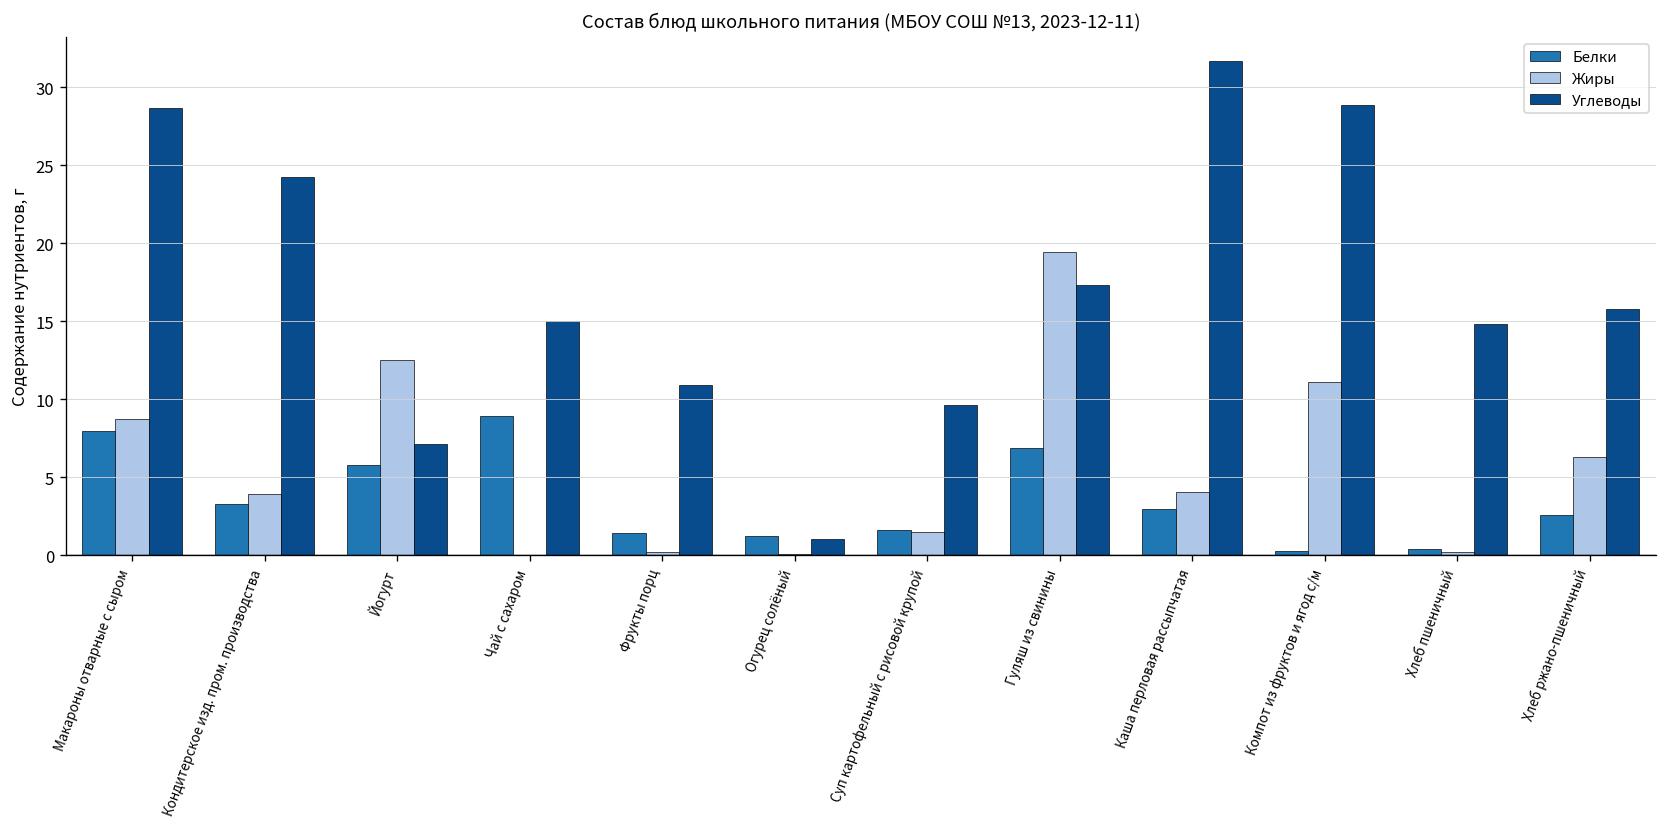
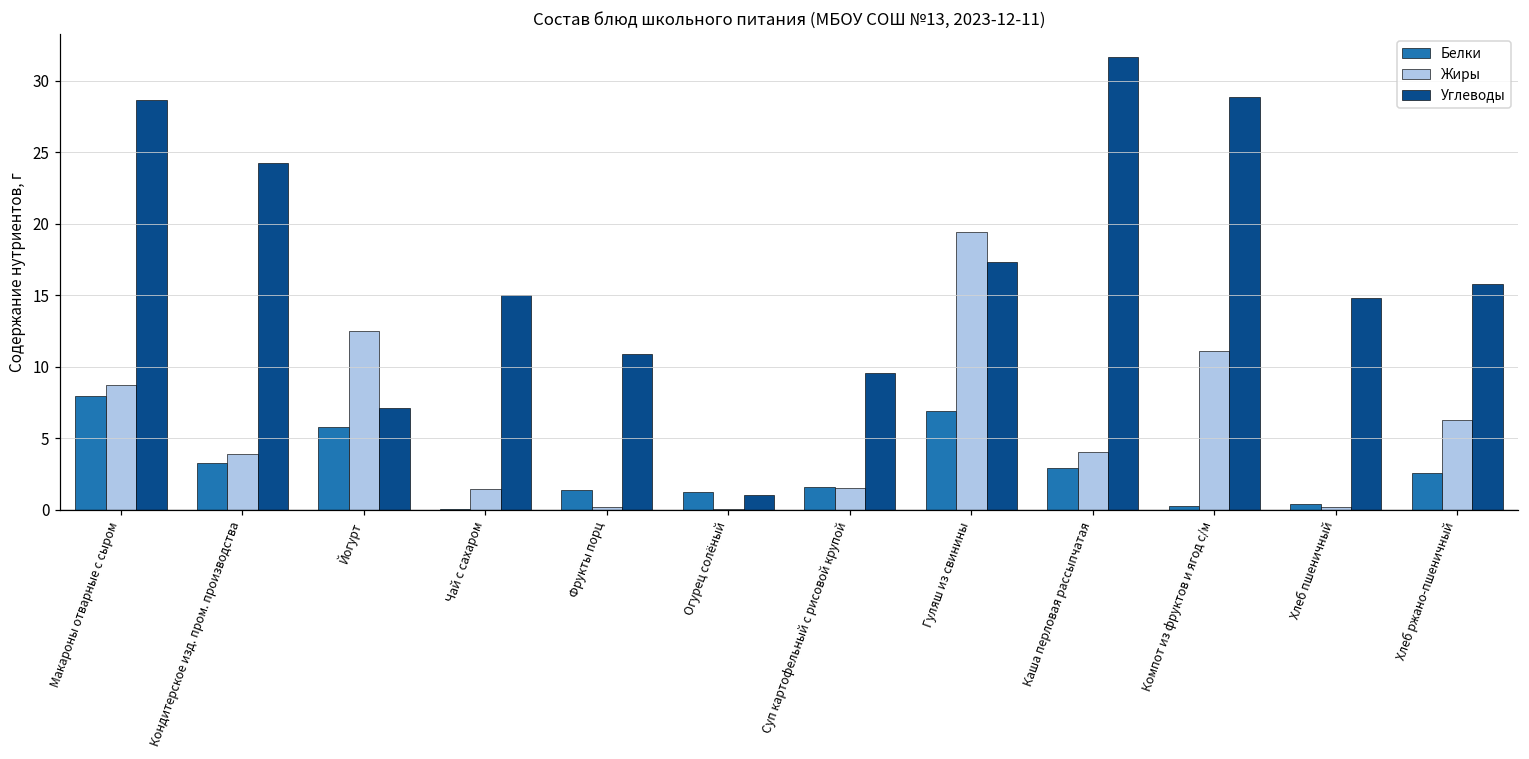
Белки, Чай с сахаром: 8.9 -> 0.1
Жиры, Чай с сахаром: 0.0 -> 1.5
